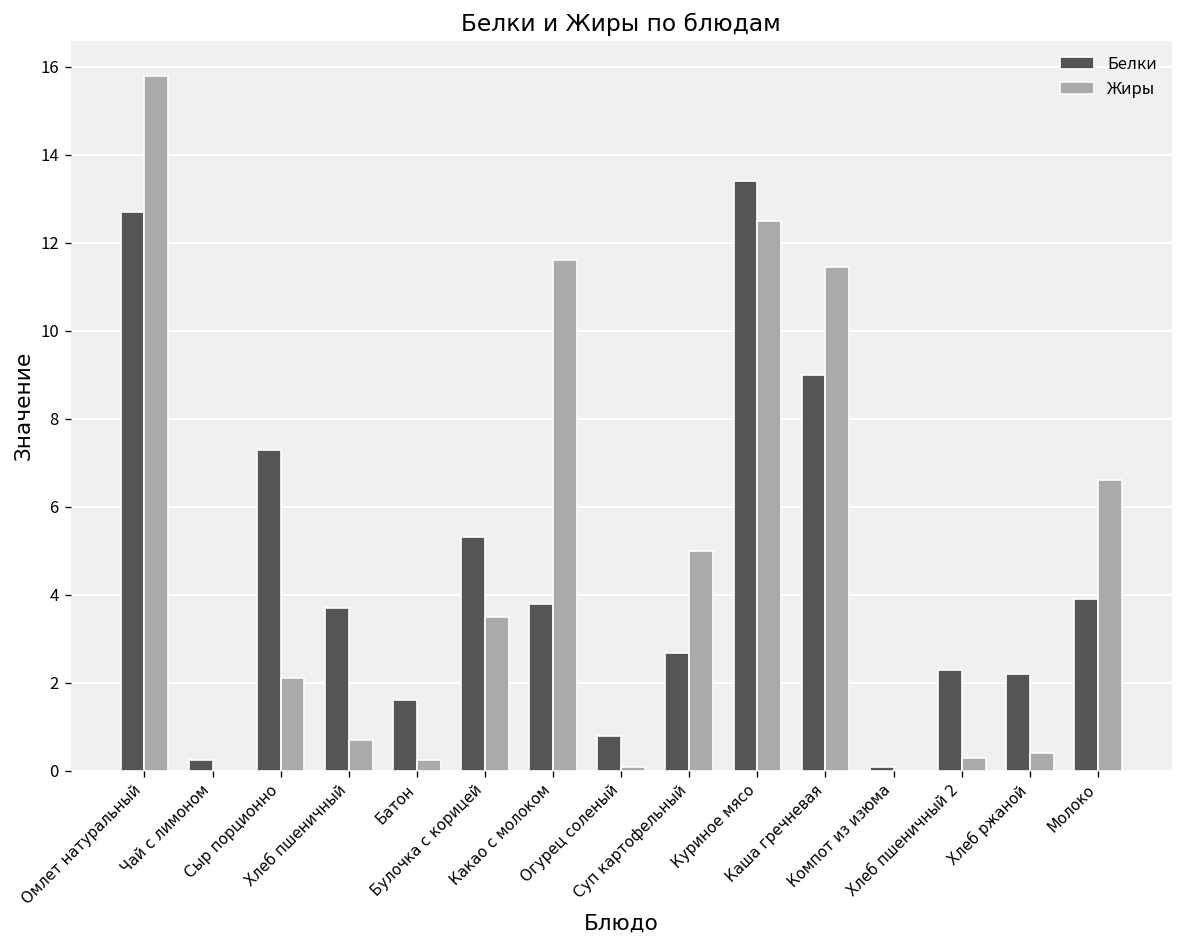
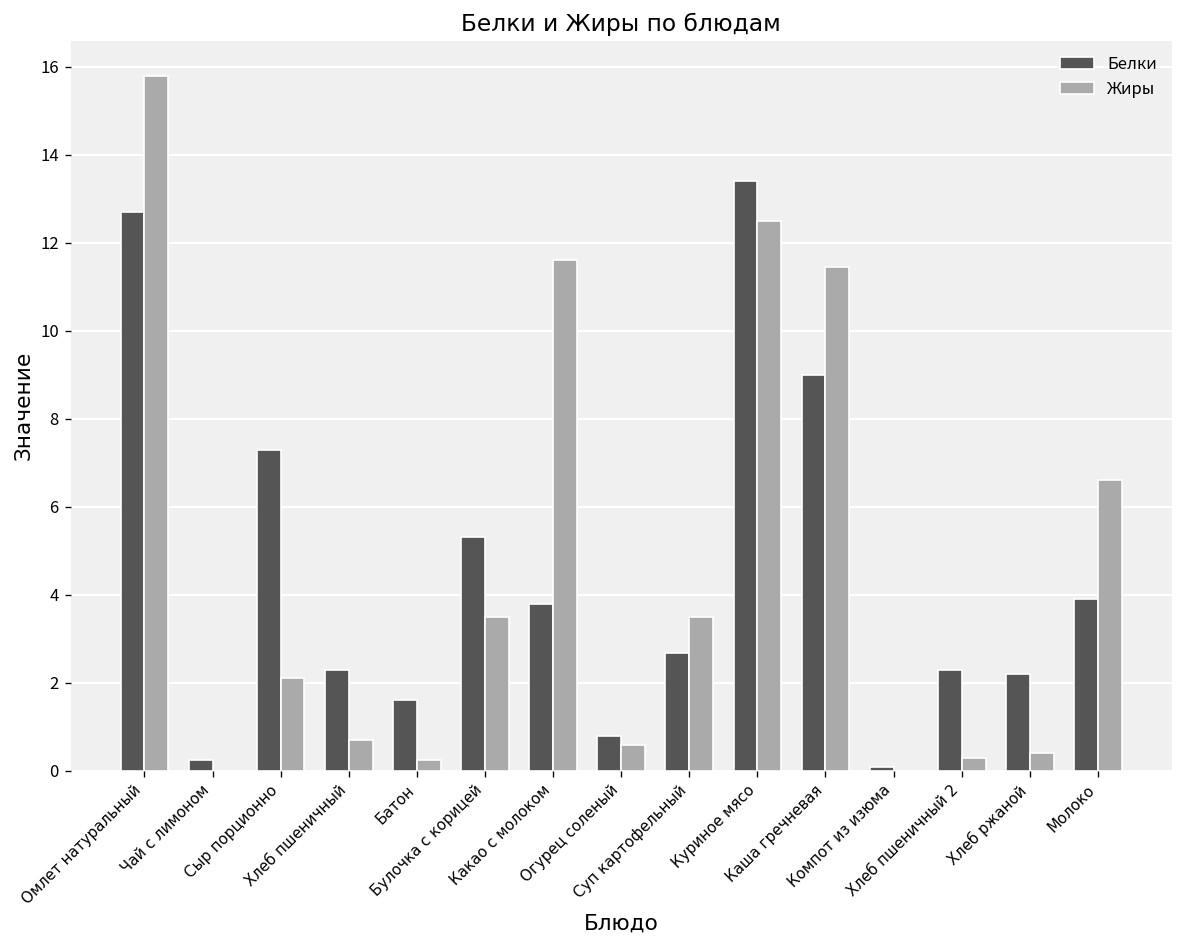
Белки, Хлеб пшеничный: 3.7 -> 2.3
Жиры, Огурец соленый: 0.1 -> 0.6
Жиры, Суп картофельный: 5.0 -> 3.5
